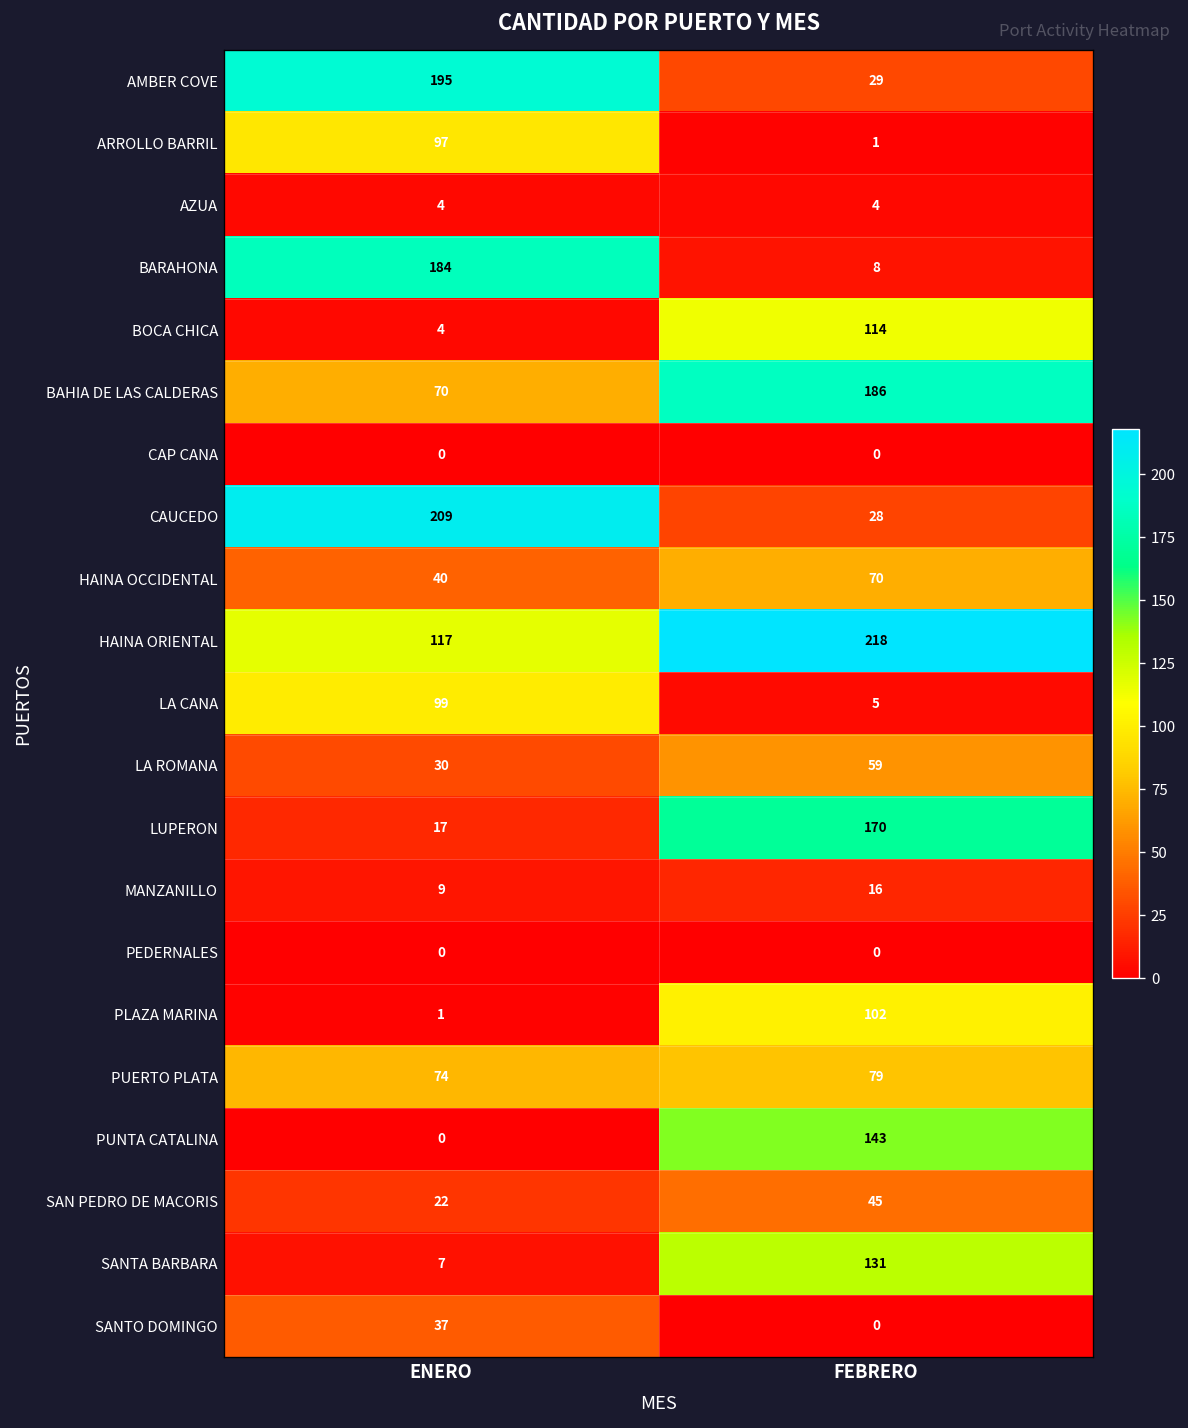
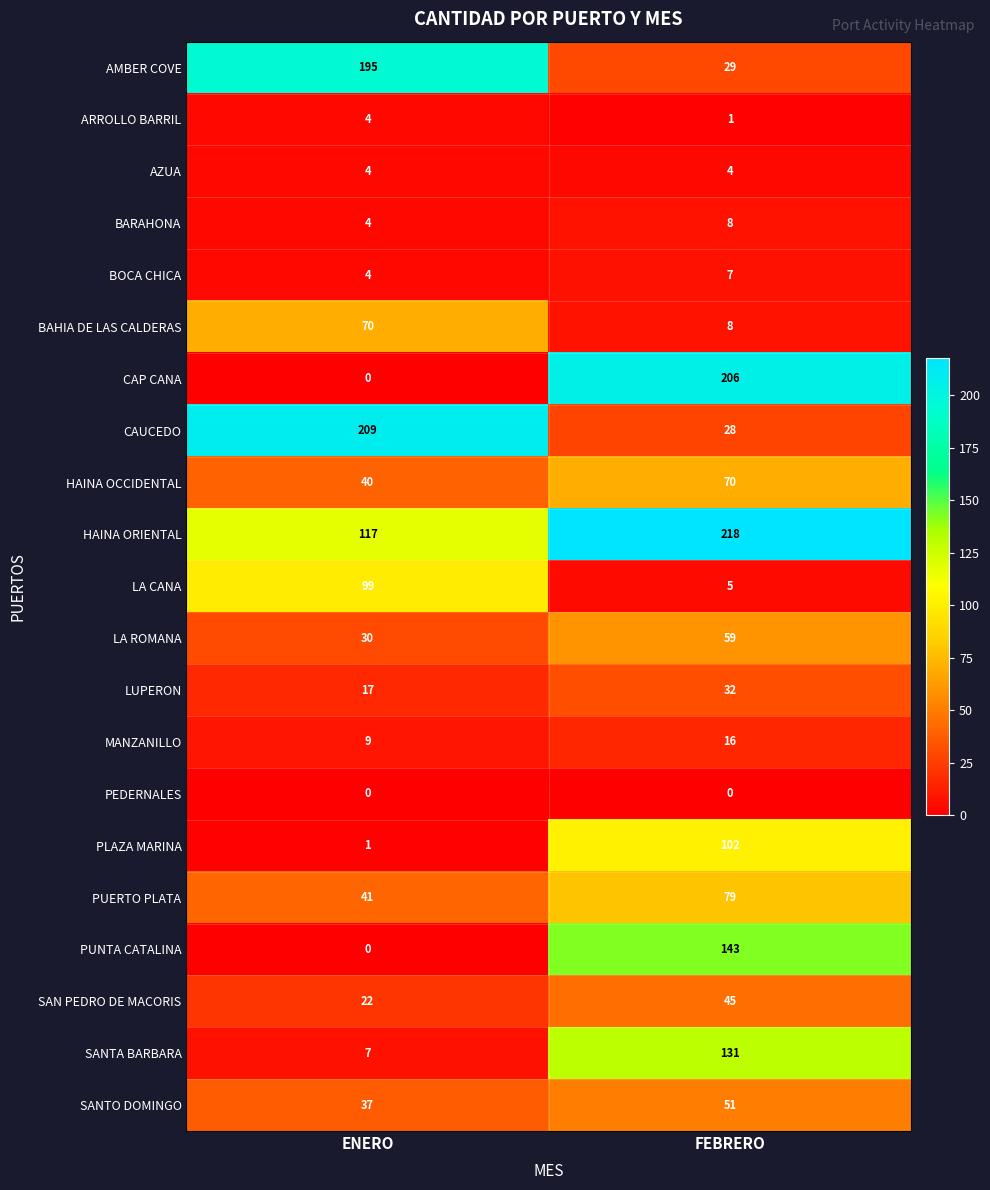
ARROLLO BARRIL, ENERO: 97 -> 4
BARAHONA, ENERO: 184 -> 4
BOCA CHICA, FEBRERO: 114 -> 7
BAHIA DE LAS CALDERAS, FEBRERO: 186 -> 8
CAP CANA, FEBRERO: 0 -> 206
LUPERON, FEBRERO: 170 -> 32
PUERTO PLATA, ENERO: 74 -> 41
SANTO DOMINGO, FEBRERO: 0 -> 51
